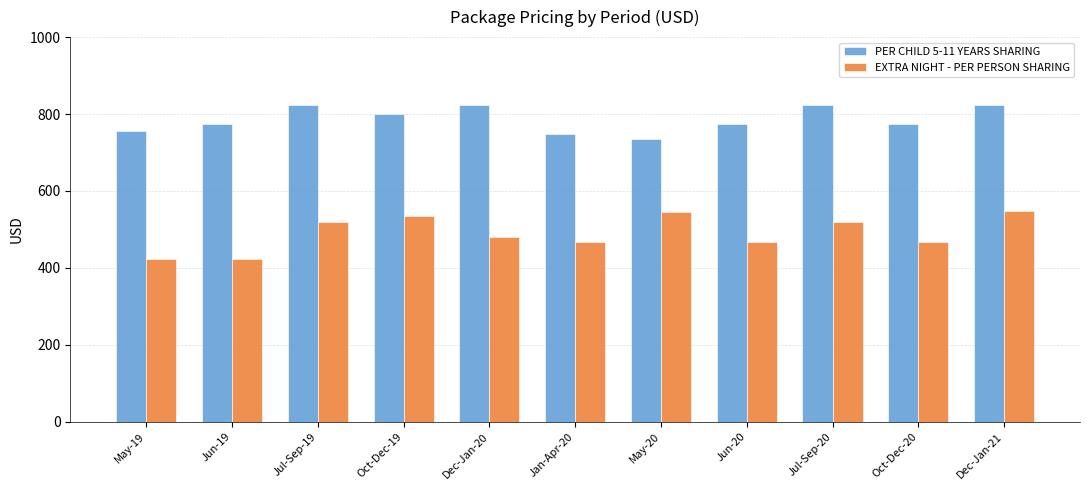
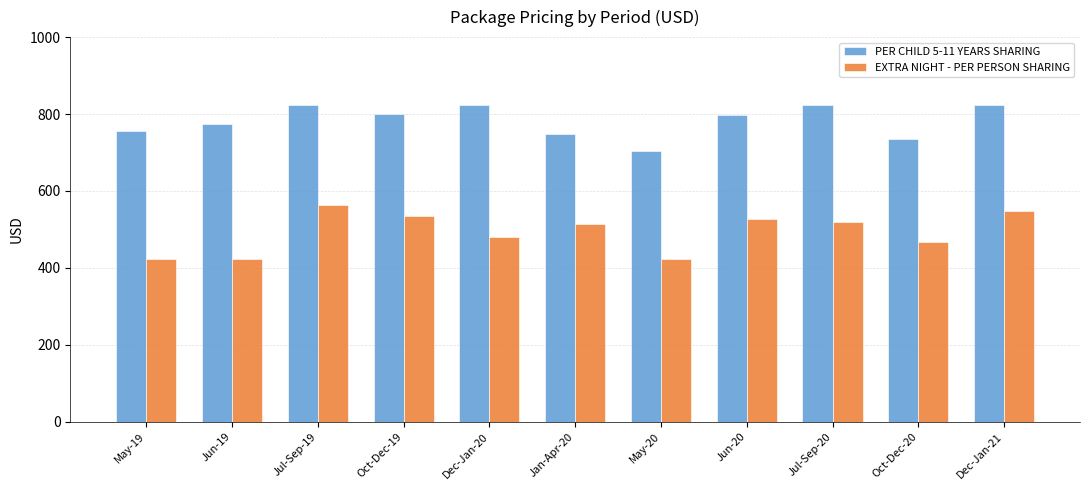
EXTRA NIGHT - PER PERSON SHARING, Jul-Sep-19: 520 -> 560
EXTRA NIGHT - PER PERSON SHARING, Jan-Apr-20: 470 -> 510
PER CHILD 5-11 YEARS SHARING, May-20: 740 -> 710
EXTRA NIGHT - PER PERSON SHARING, May-20: 550 -> 420
PER CHILD 5-11 YEARS SHARING, Jun-20: 770 -> 800
EXTRA NIGHT - PER PERSON SHARING, Jun-20: 470 -> 530
PER CHILD 5-11 YEARS SHARING, Oct-Dec-20: 770 -> 740
